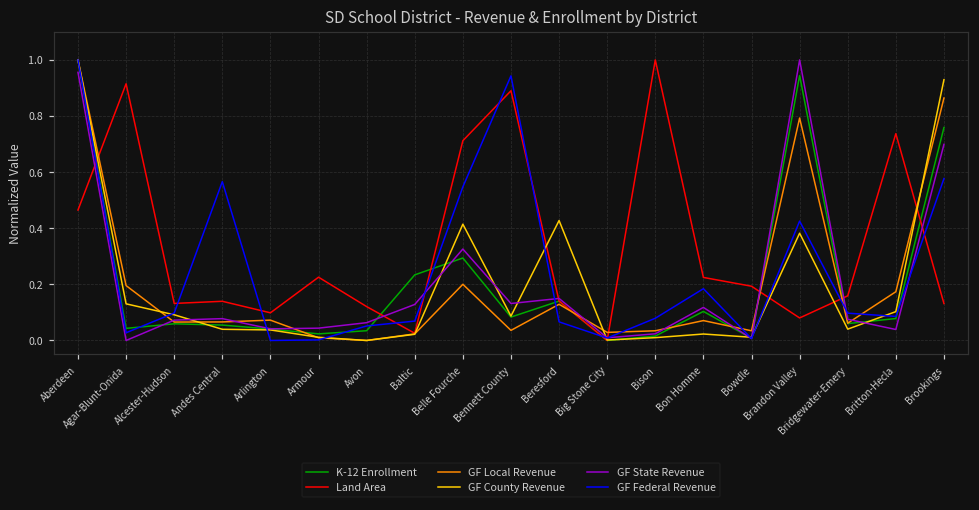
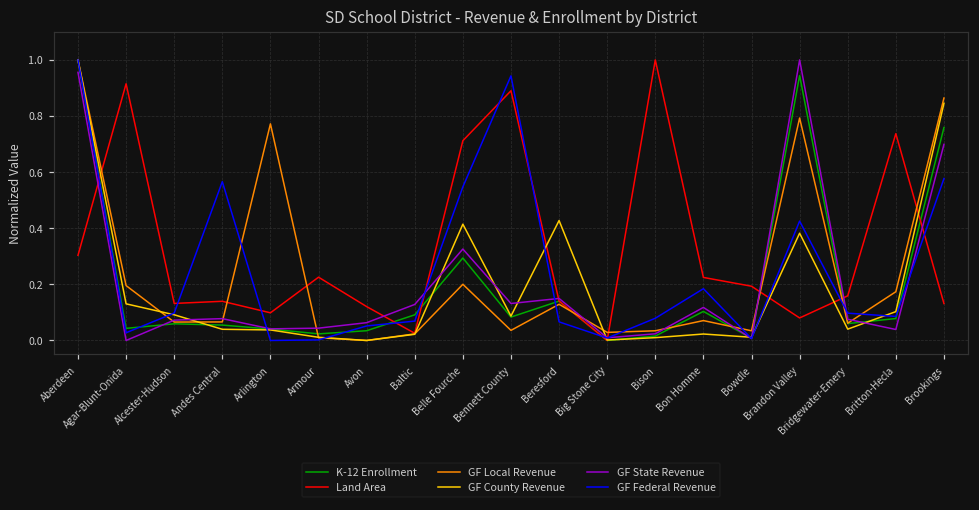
Land Area, Aberdeen: 0.46 -> 0.30
GF Local Revenue, Arlington: 0.07 -> 0.77
K-12 Enrollment, Baltic: 0.23 -> 0.09
GF County Revenue, Brookings: 0.93 -> 0.85
